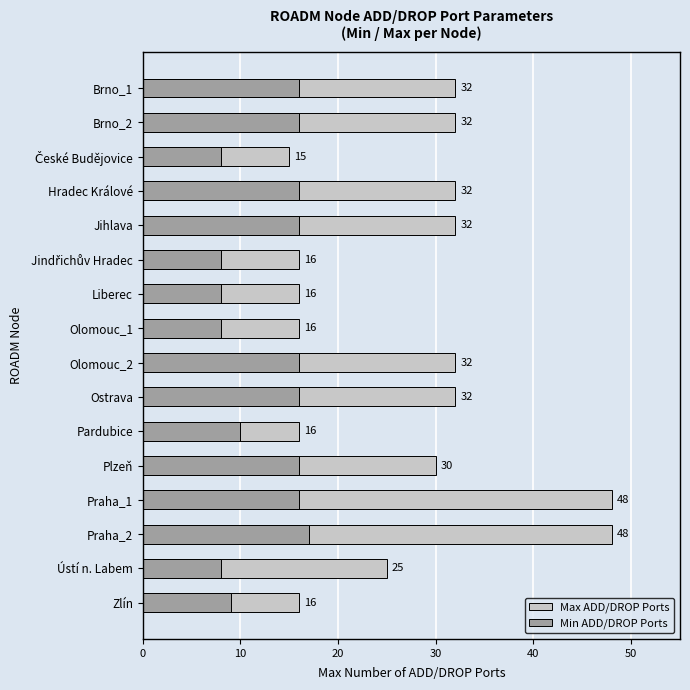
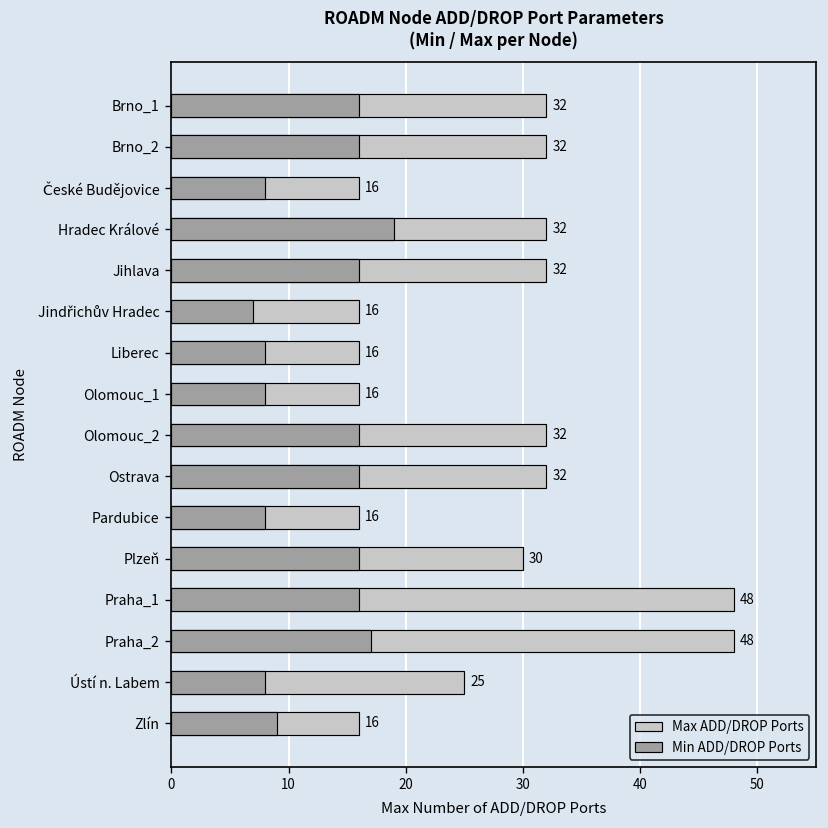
Max ADD/DROP Ports, České Budějovice: 15 -> 16
Min ADD/DROP Ports, Hradec Králové: 16 -> 19
Min ADD/DROP Ports, Jindřichův Hradec: 8 -> 7
Min ADD/DROP Ports, Pardubice: 10 -> 8
